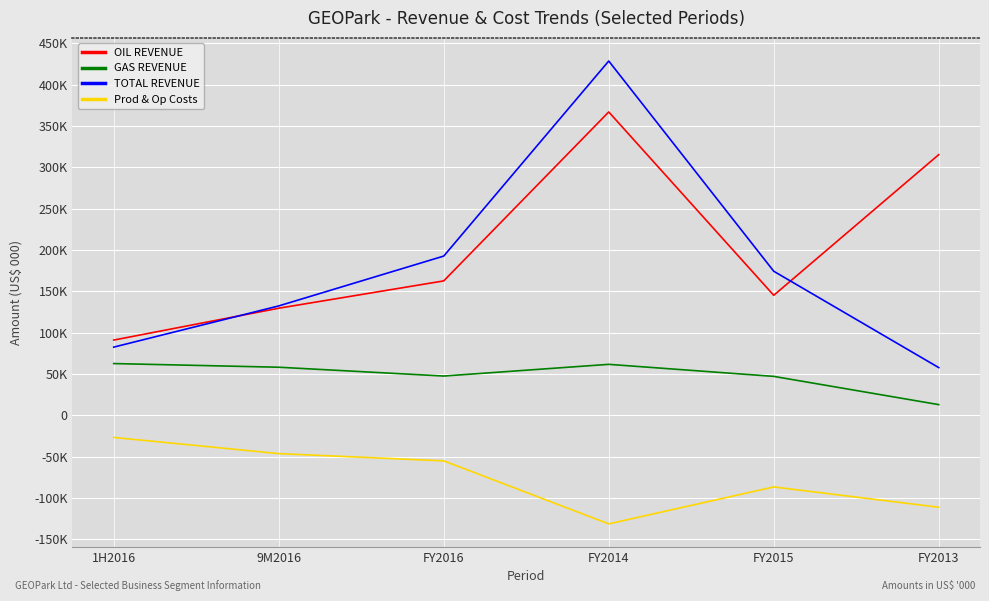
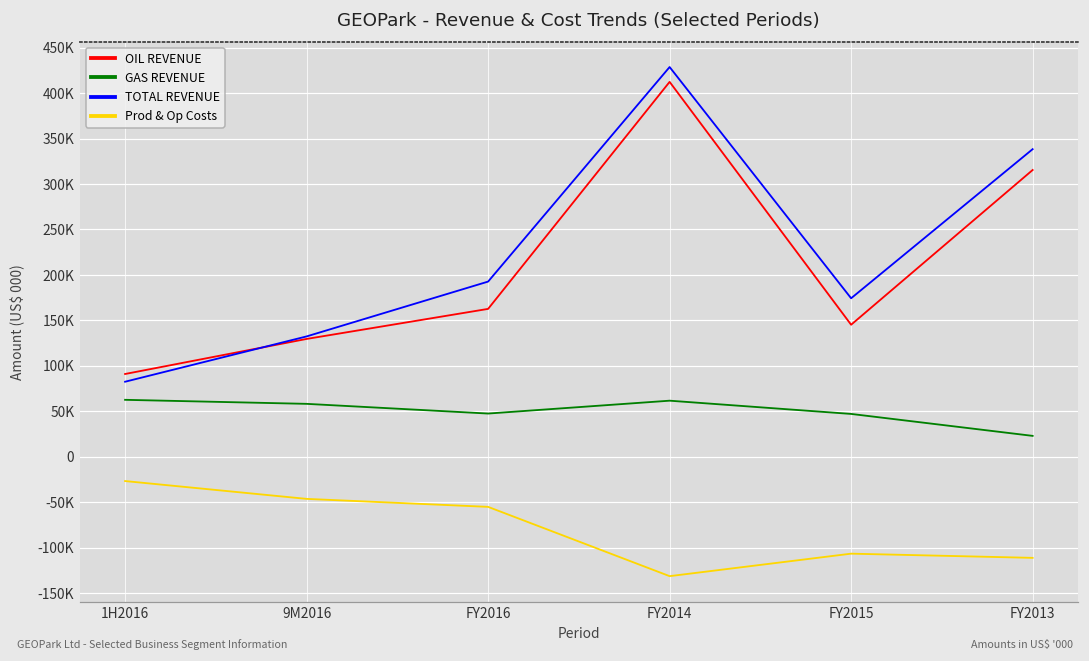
OIL REVENUE, FY2014: 370000 -> 410000
Prod & Op Costs, FY2015: -90000 -> -110000
GAS REVENUE, FY2013: 10000 -> 20000
TOTAL REVENUE, FY2013: 60000 -> 340000
